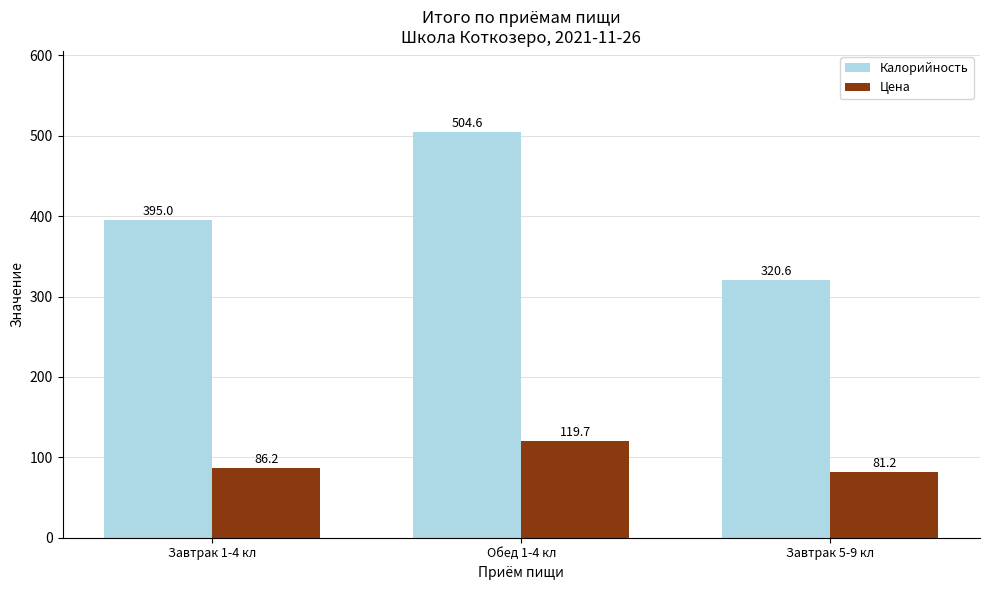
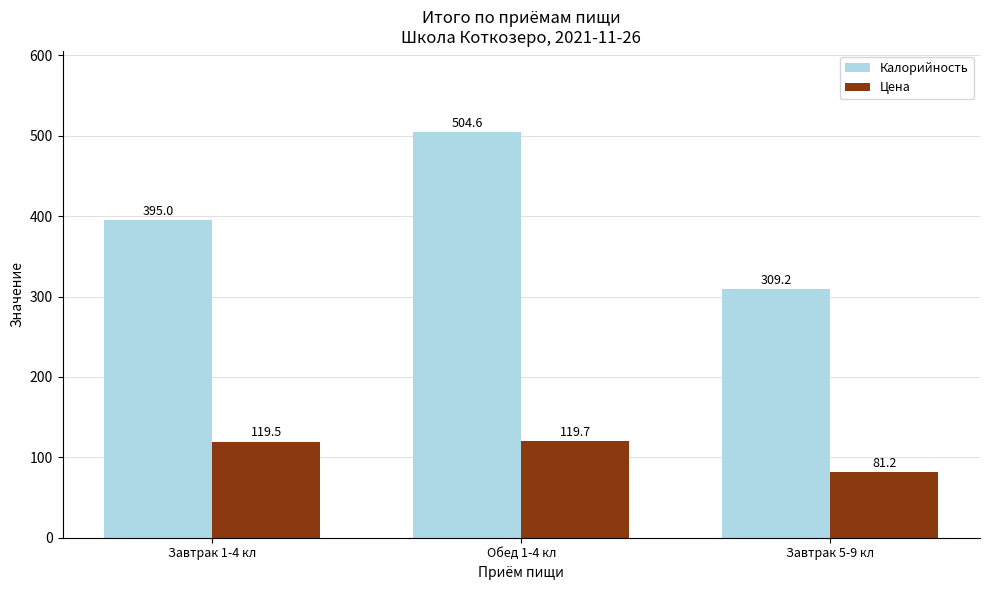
Цена, Завтрак 1-4 кл: 86.2 -> 119.5
Калорийность, Завтрак 5-9 кл: 320.6 -> 309.2
